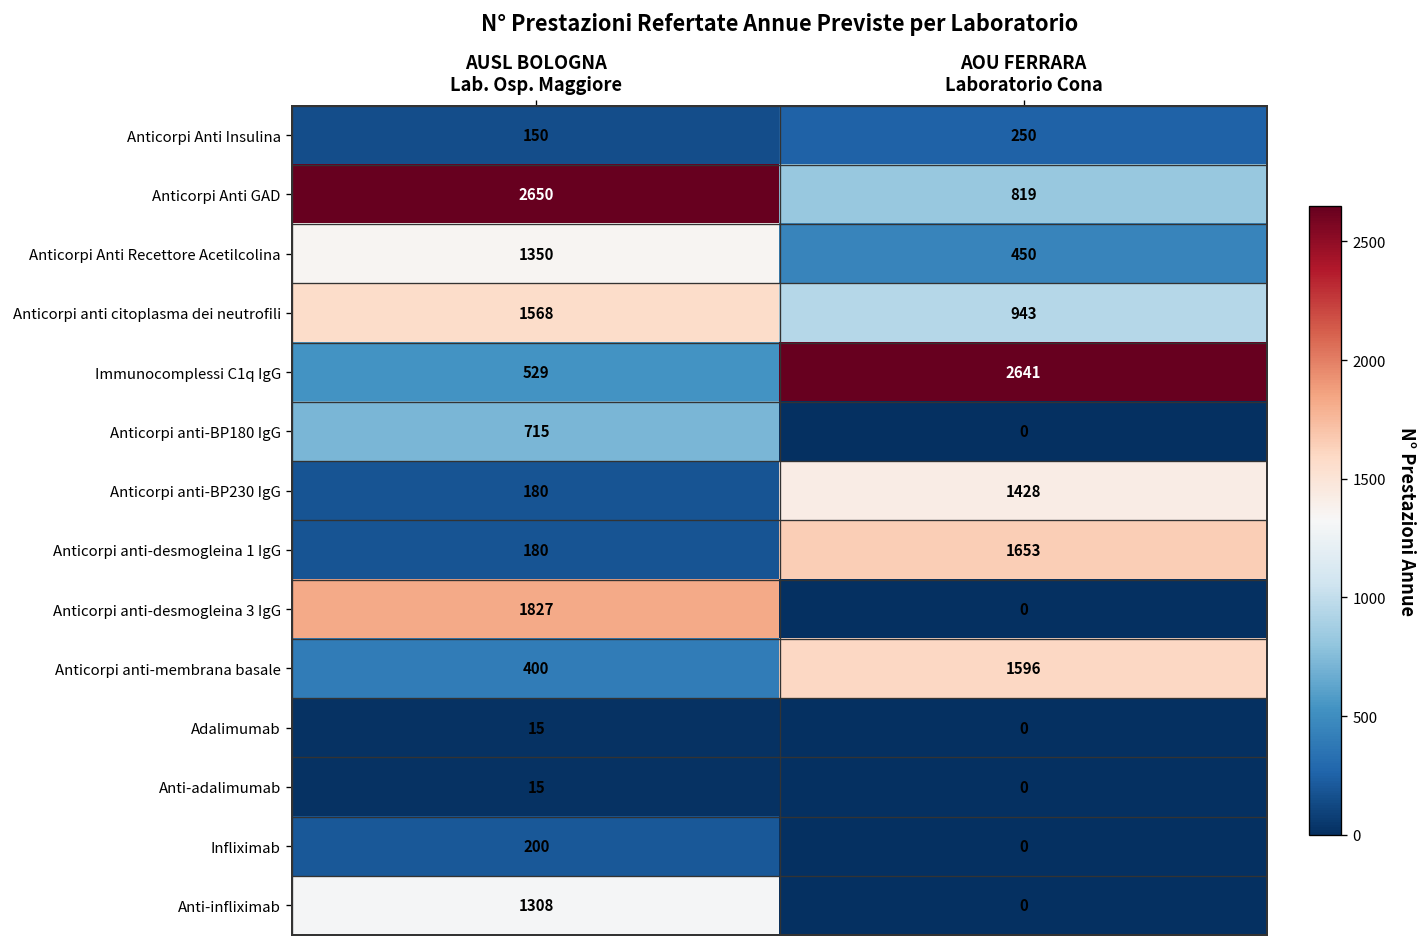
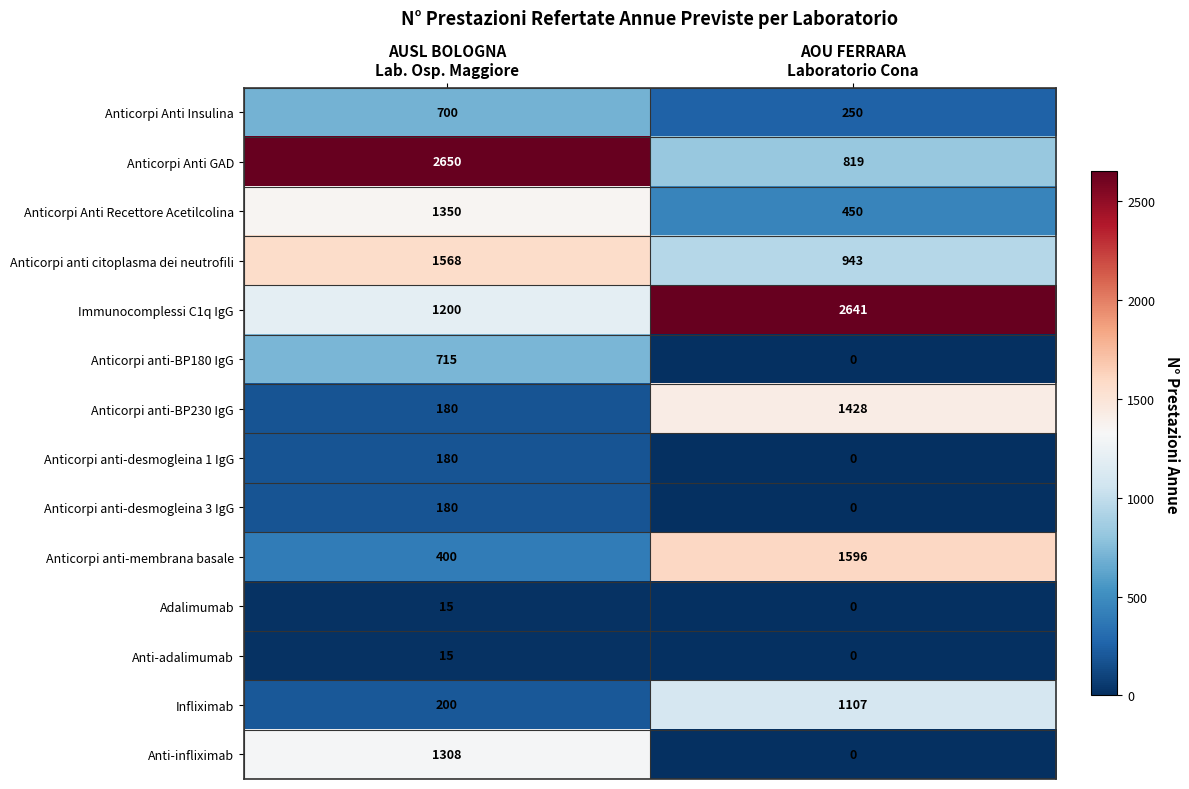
Anticorpi Anti Insulina, AUSL BOLOGNA Lab. Osp. Maggiore: 150 -> 700
Immunocomplessi C1q IgG, AUSL BOLOGNA Lab. Osp. Maggiore: 529 -> 1200
Anticorpi anti-desmogleina 1 IgG, AOU FERRARA Laboratorio Cona: 1653 -> 0
Anticorpi anti-desmogleina 3 IgG, AUSL BOLOGNA Lab. Osp. Maggiore: 1827 -> 180
Infliximab, AOU FERRARA Laboratorio Cona: 0 -> 1107
